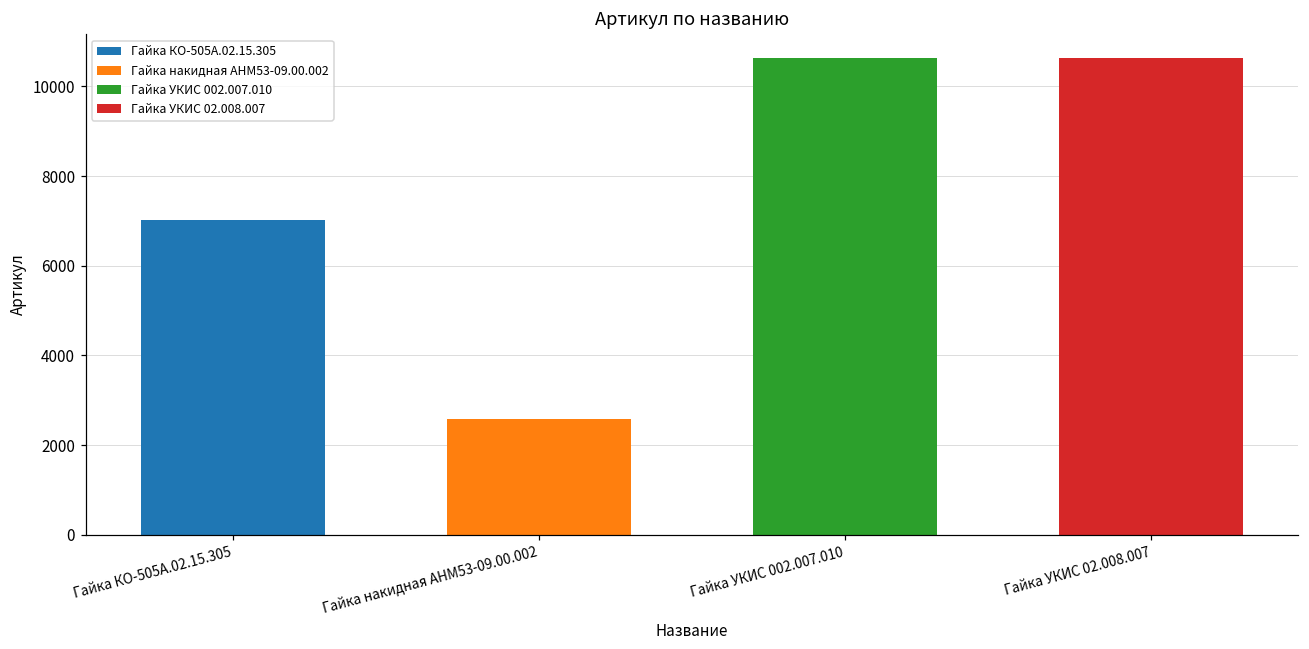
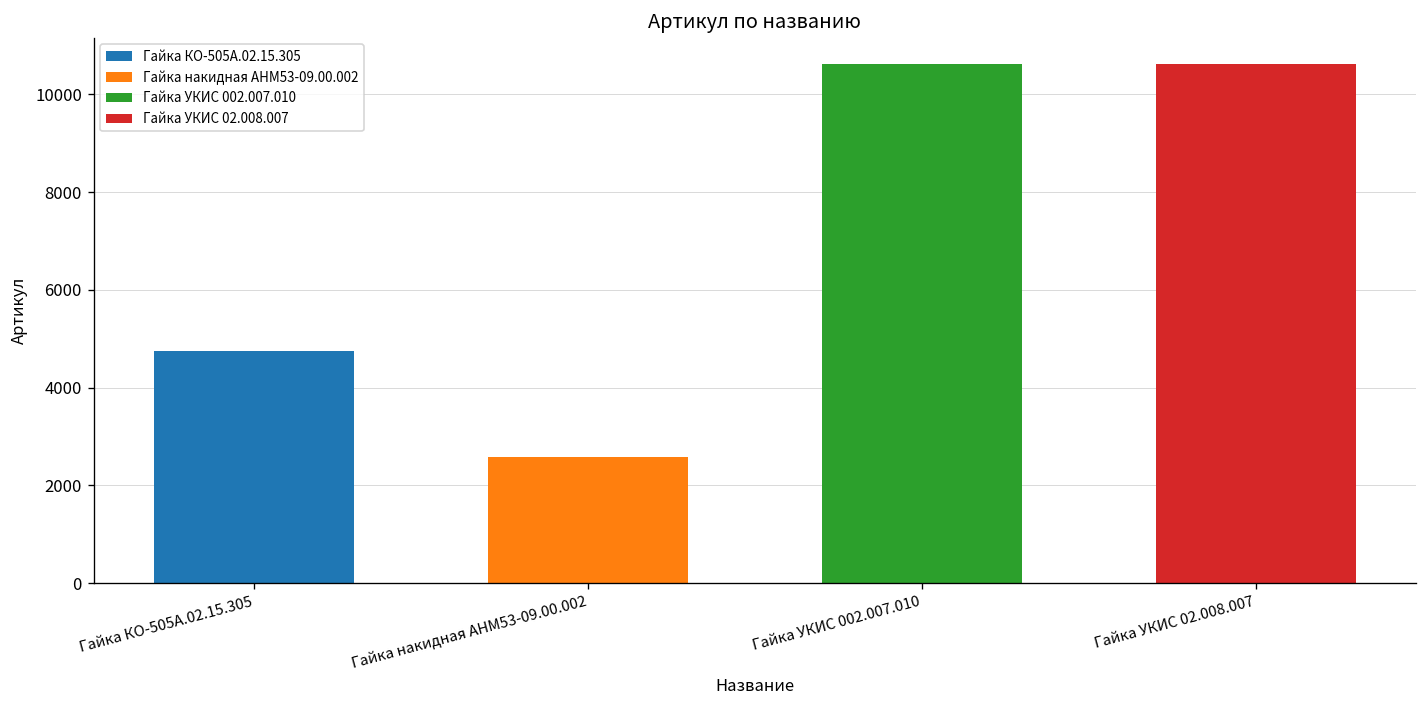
Гайка КО-505А.02.15.305: 7000 -> 4700
